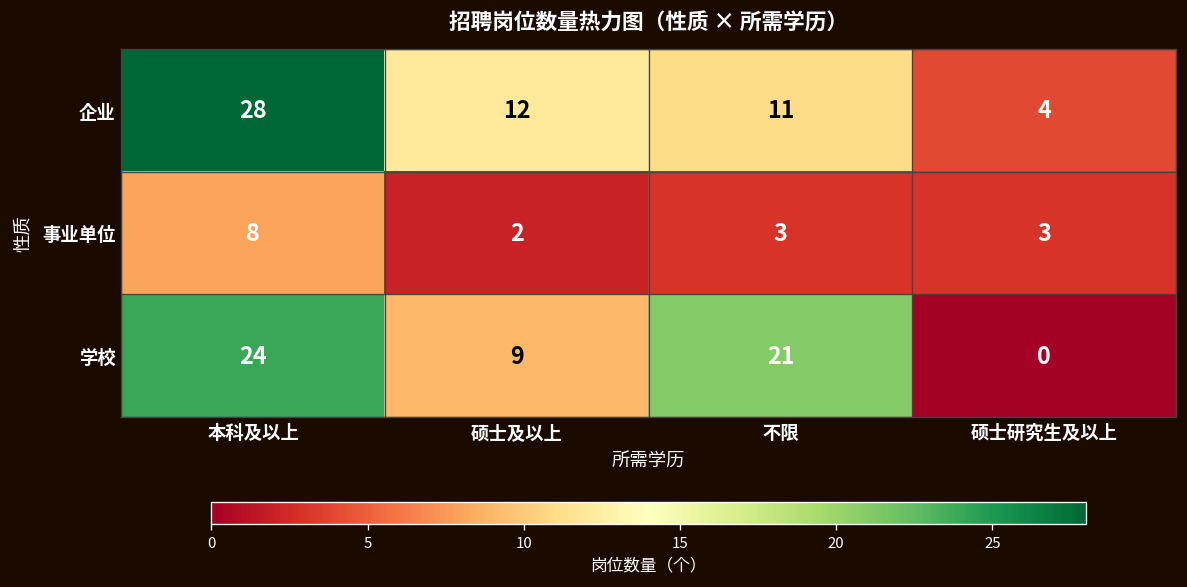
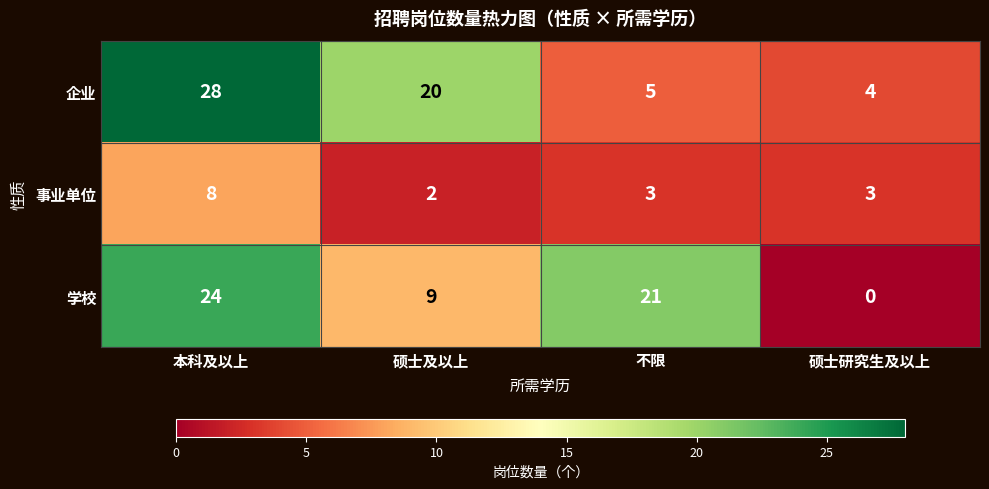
企业, 硕士及以上: 12 -> 20
企业, 不限: 11 -> 5
